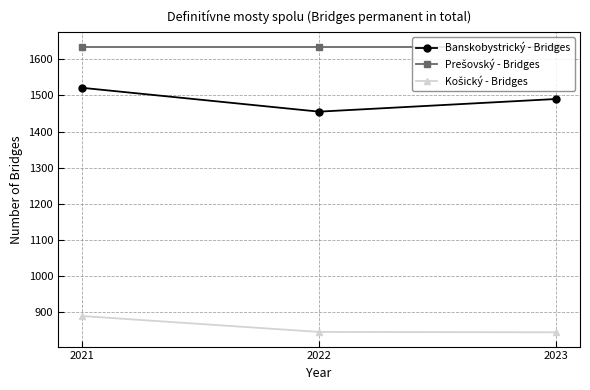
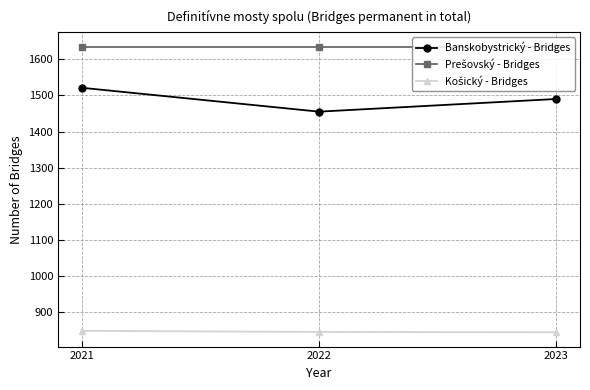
Košický - Bridges, 2021: 890 -> 850
